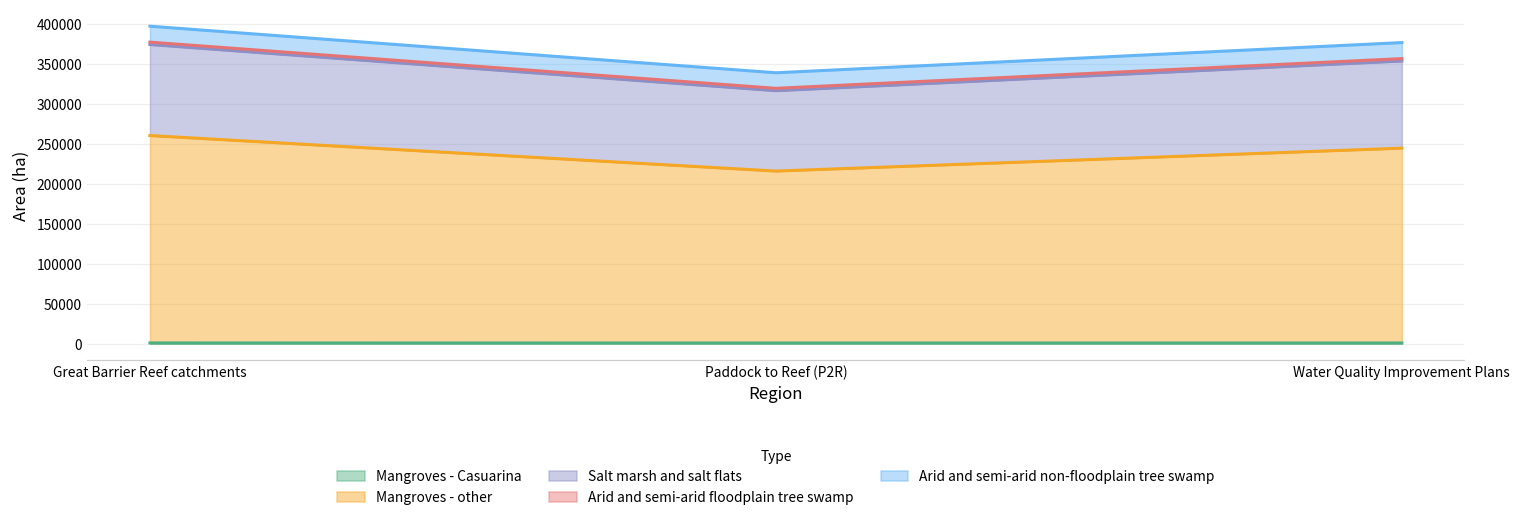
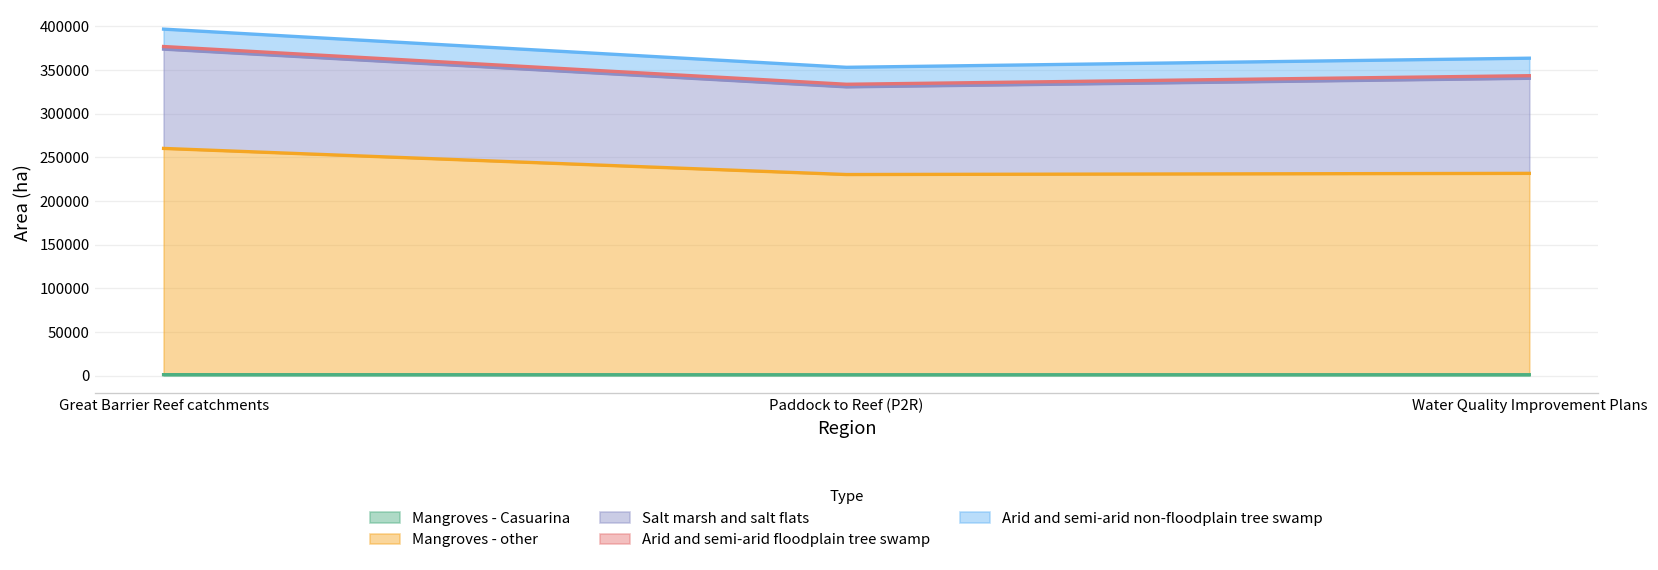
Mangroves - other, Paddock to Reef (P2R): 210000 -> 230000
Mangroves - other, Water Quality Improvement Plans: 240000 -> 230000
